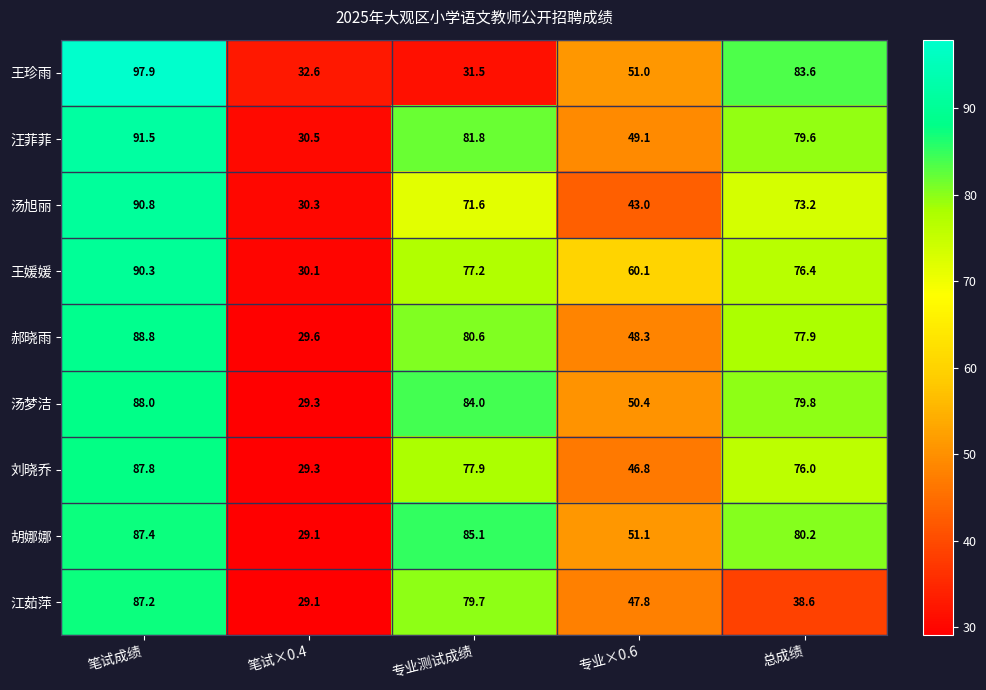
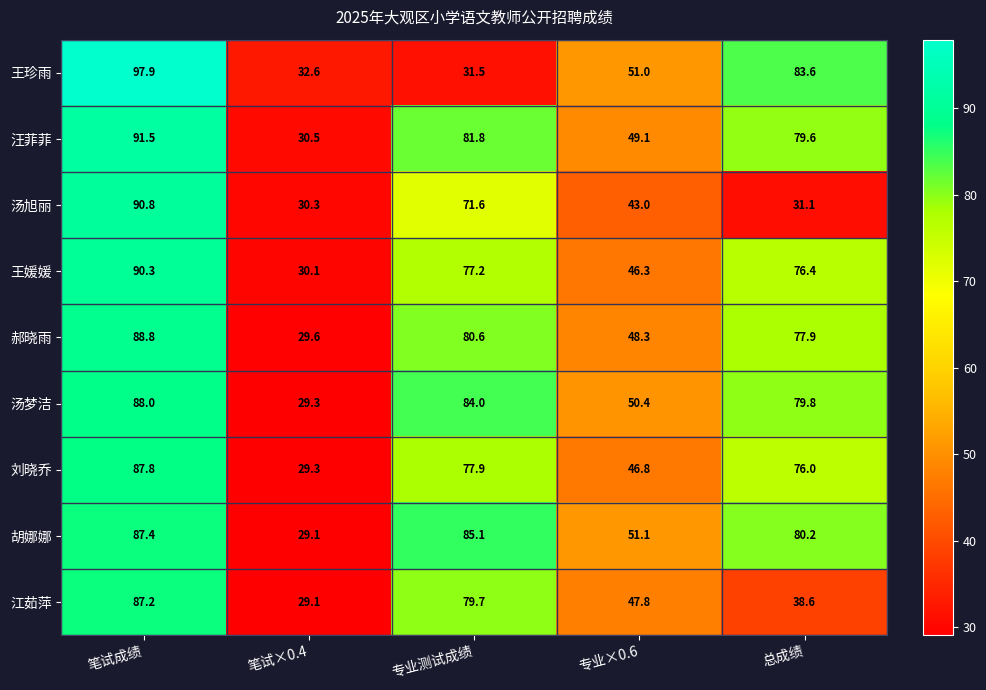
汤旭丽, 总成绩: 73.2 -> 31.1
王媛媛, 专业×0.6: 60.1 -> 46.3
